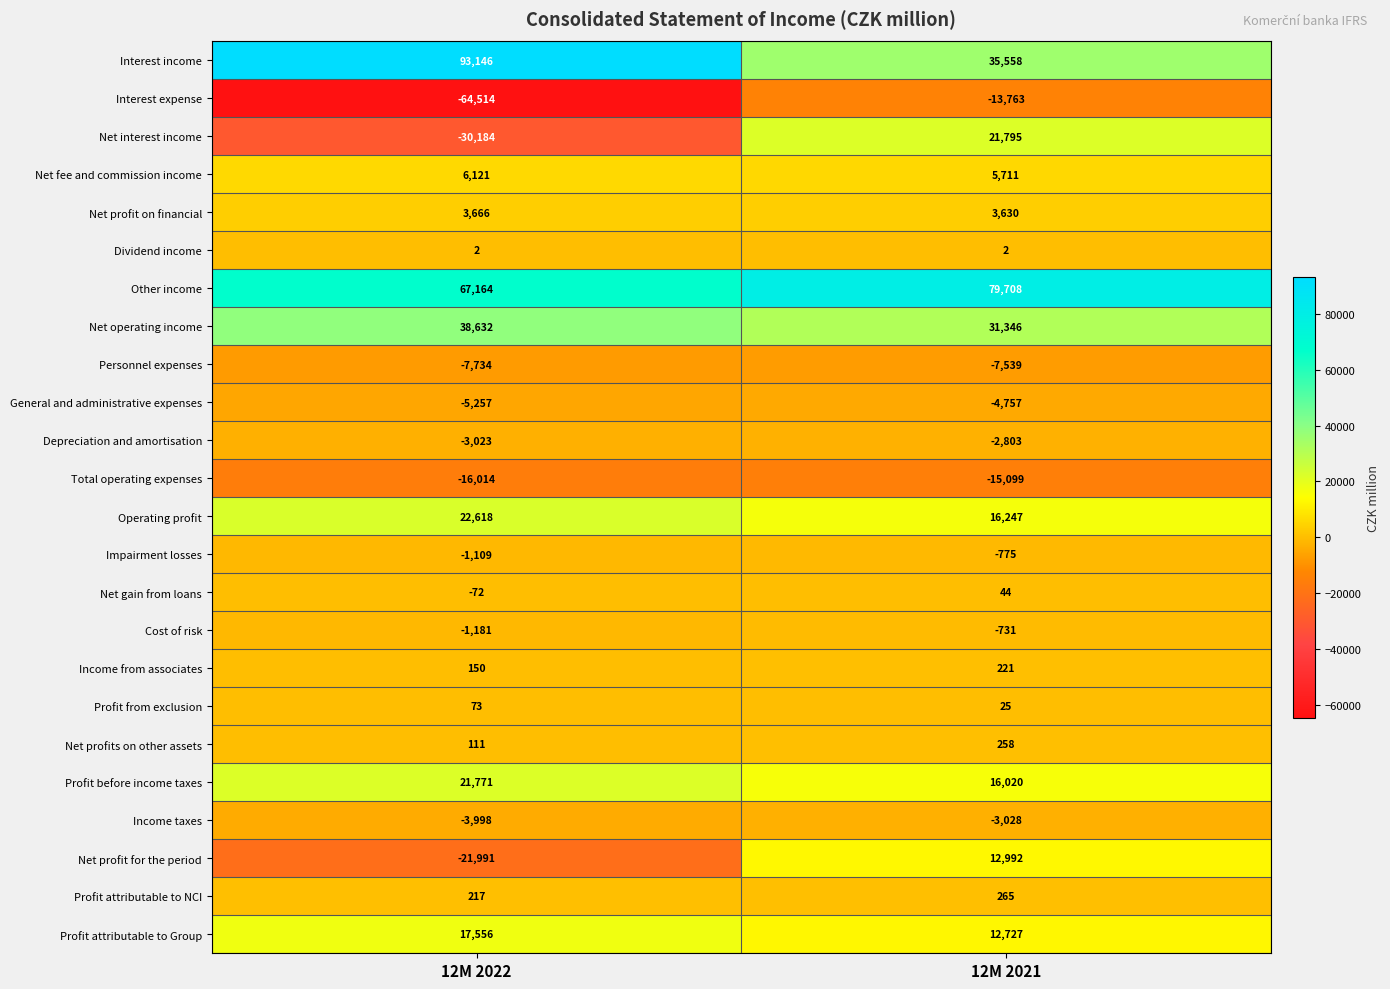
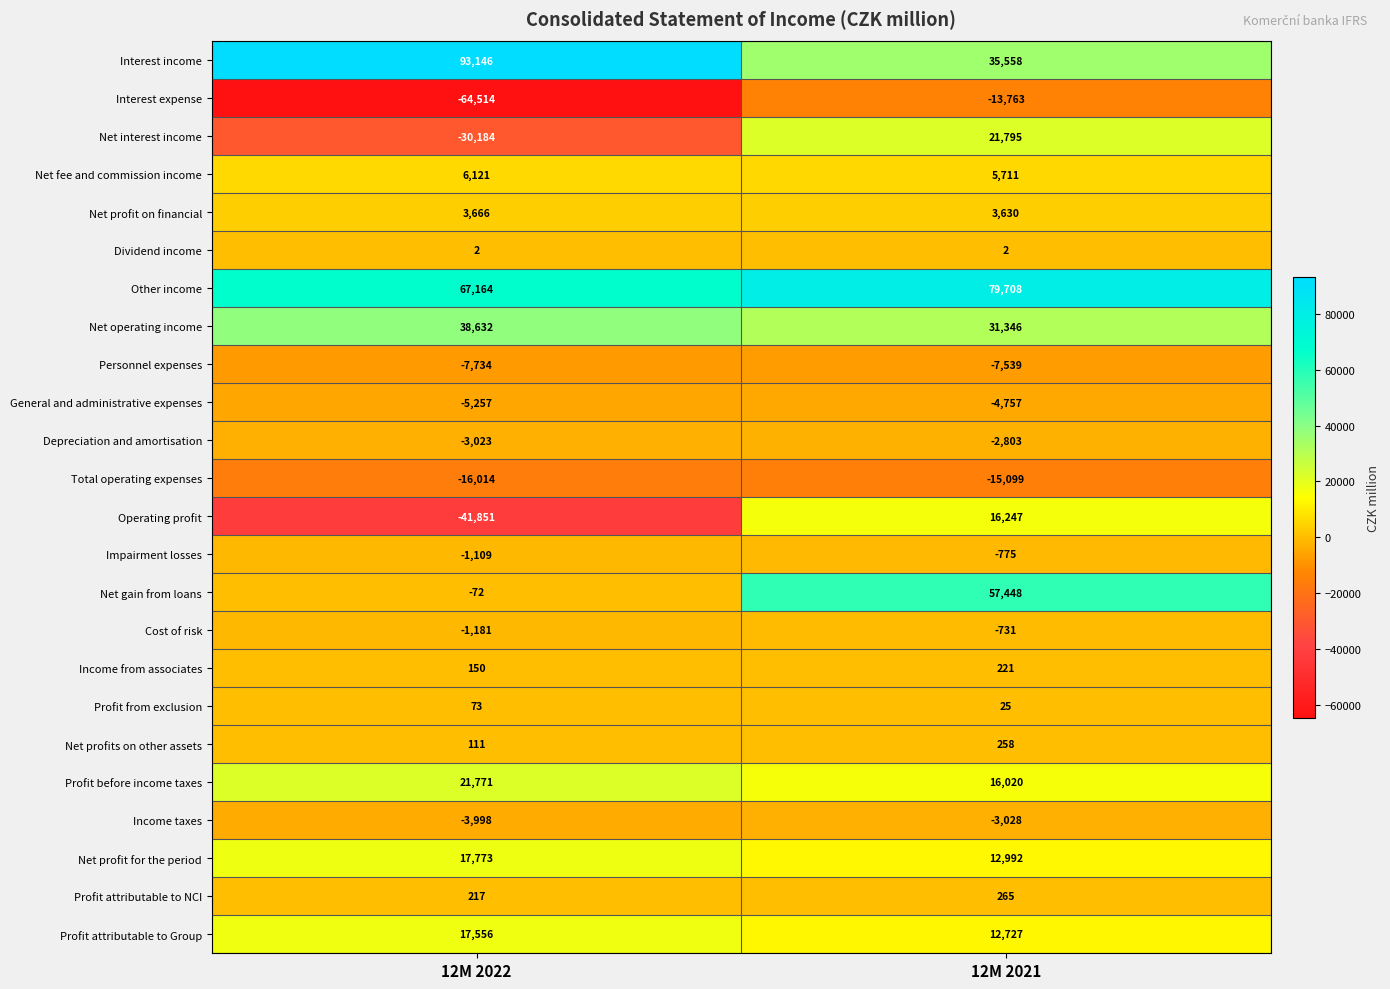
Operating profit, 12M 2022: 22,618 -> -41,851
Net gain from loans, 12M 2021: 44 -> 57,448
Net profit for the period, 12M 2022: -21,991 -> 17,773
